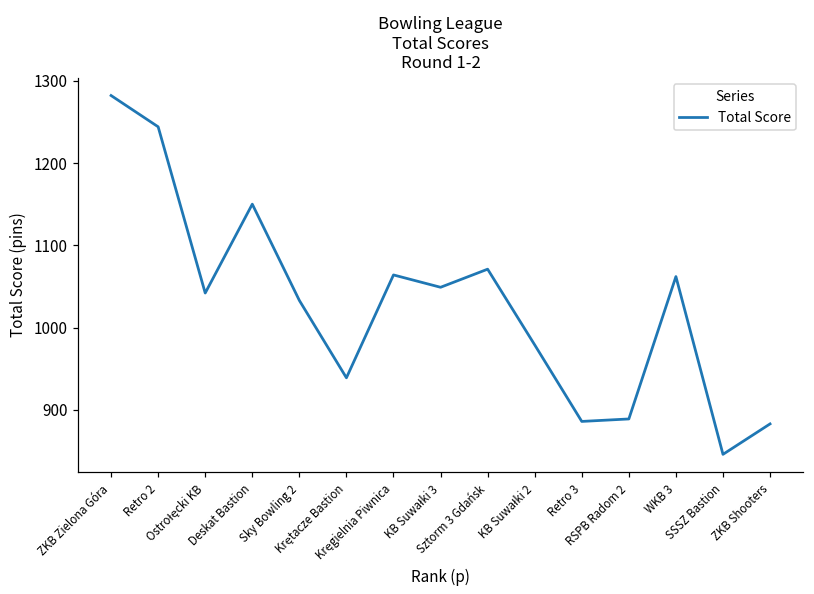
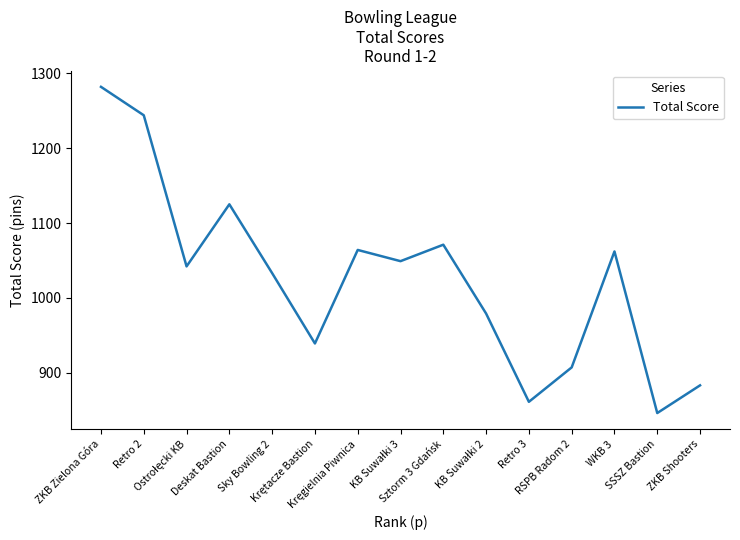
Deskat Bastion: 1150 -> 1130
Retro 3: 890 -> 860
RSPB Radom 2: 890 -> 910
